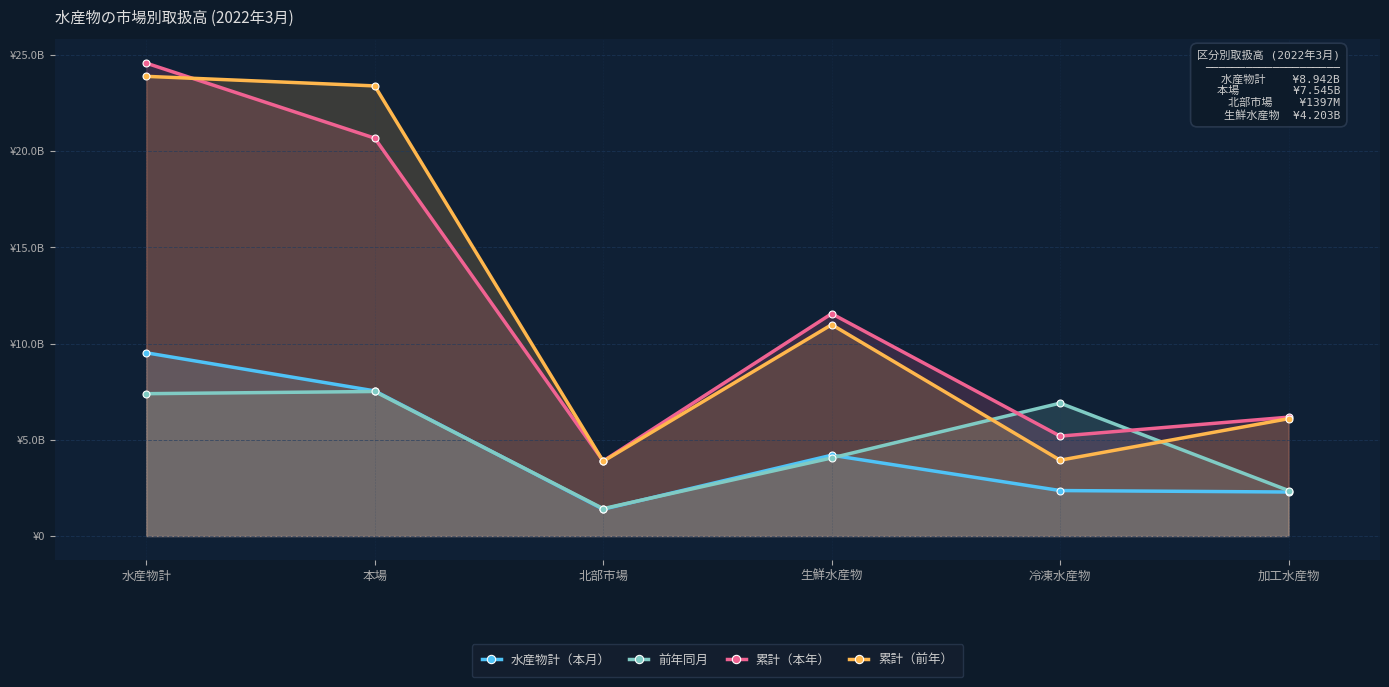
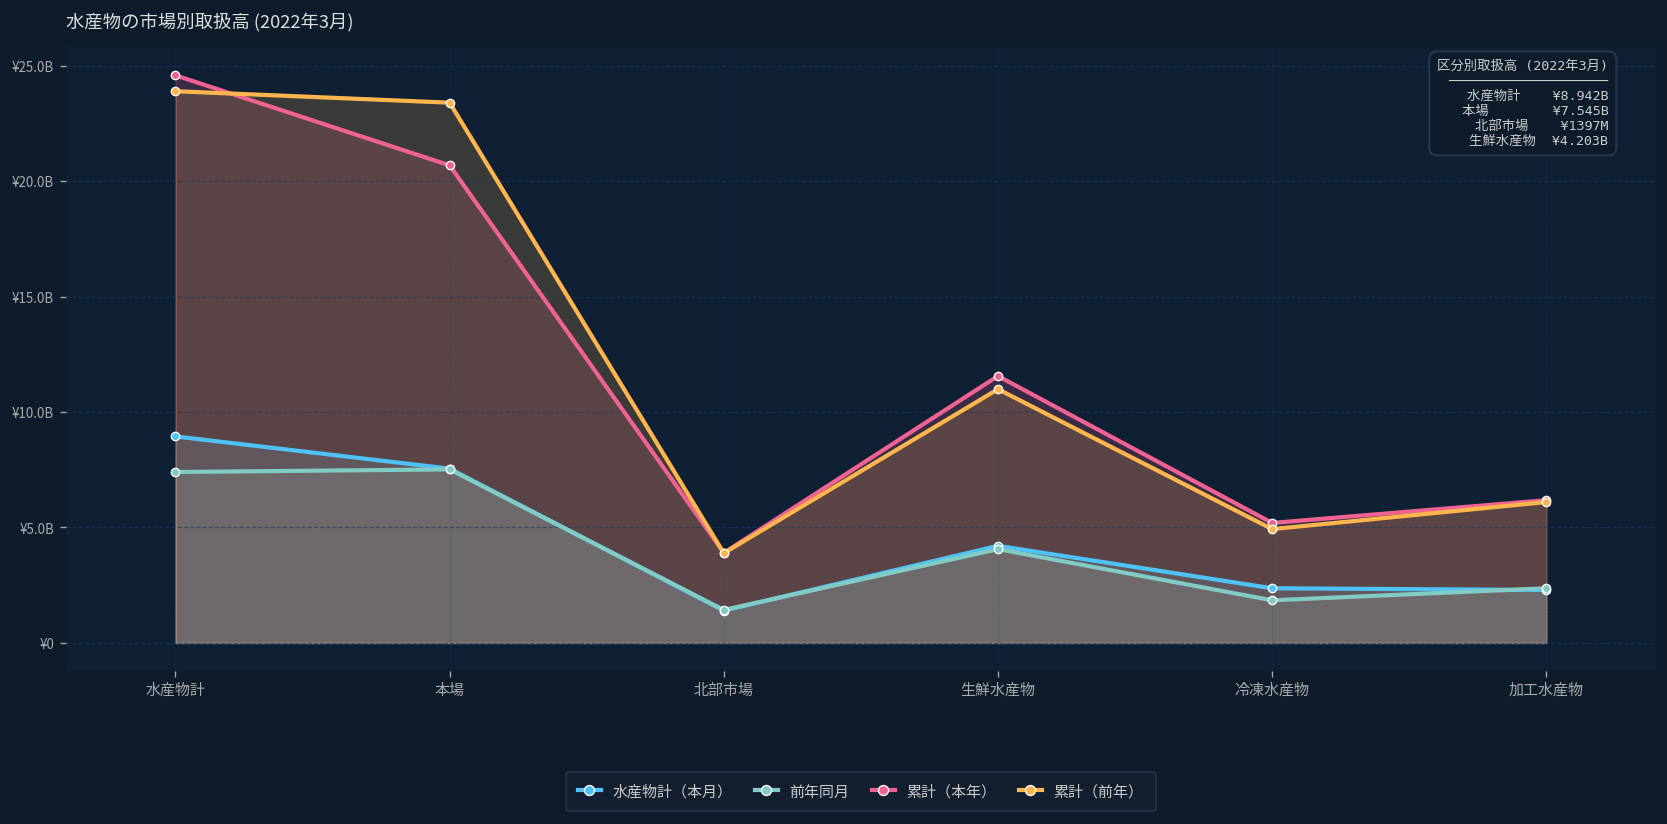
水産物計（本月）, 水産物計: ¥9500000000 -> ¥8900000000
前年同月, 冷凍水産物: ¥6900000000 -> ¥1800000000
累計（前年）, 冷凍水産物: ¥3900000000 -> ¥4900000000
